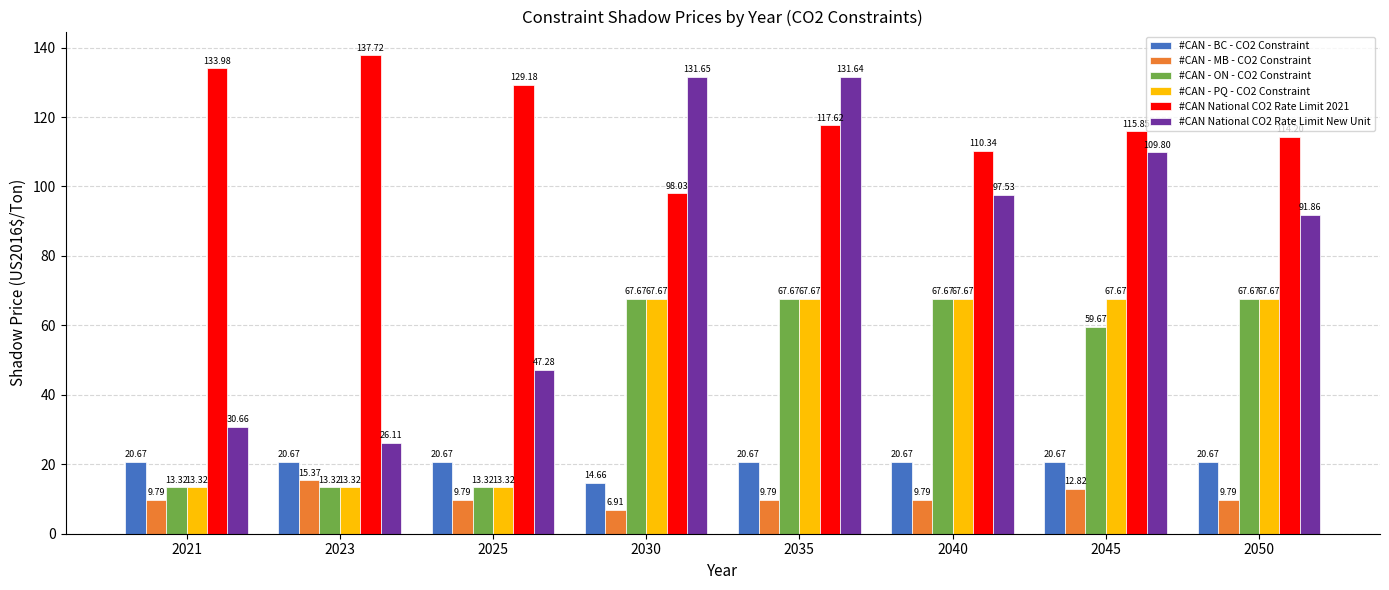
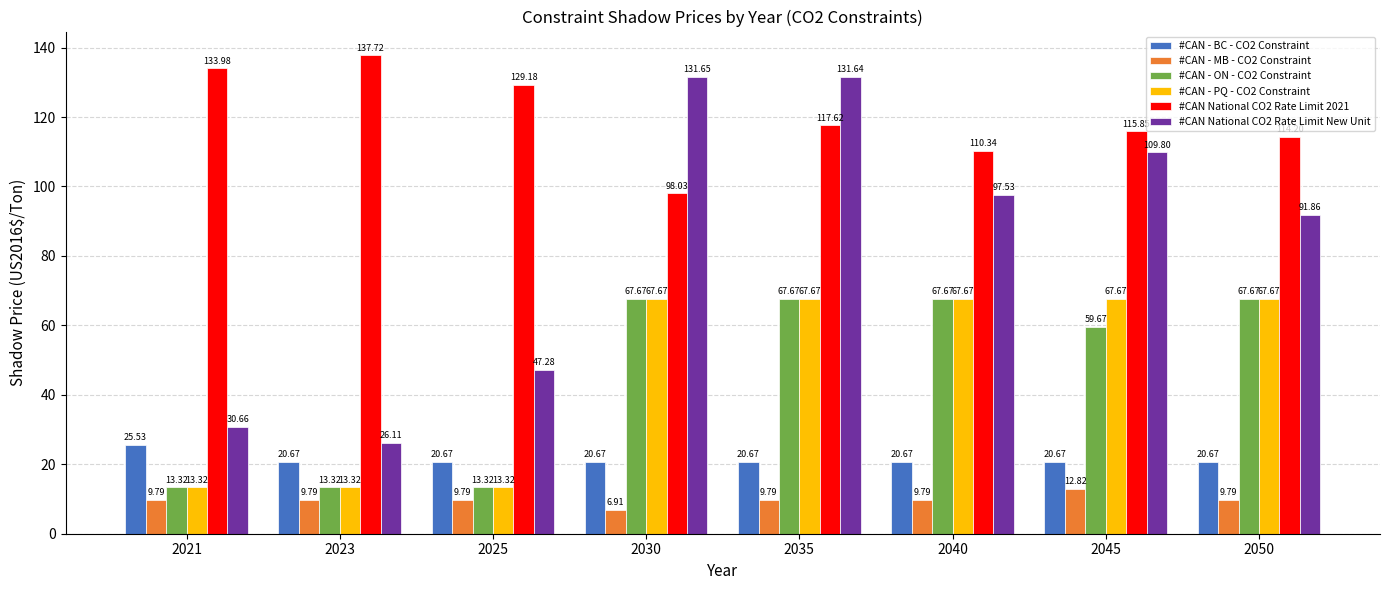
#CAN - BC - CO2 Constraint, 2021: 20.67 -> 25.53
#CAN - MB - CO2 Constraint, 2023: 15.37 -> 9.79
#CAN - BC - CO2 Constraint, 2030: 14.66 -> 20.67
